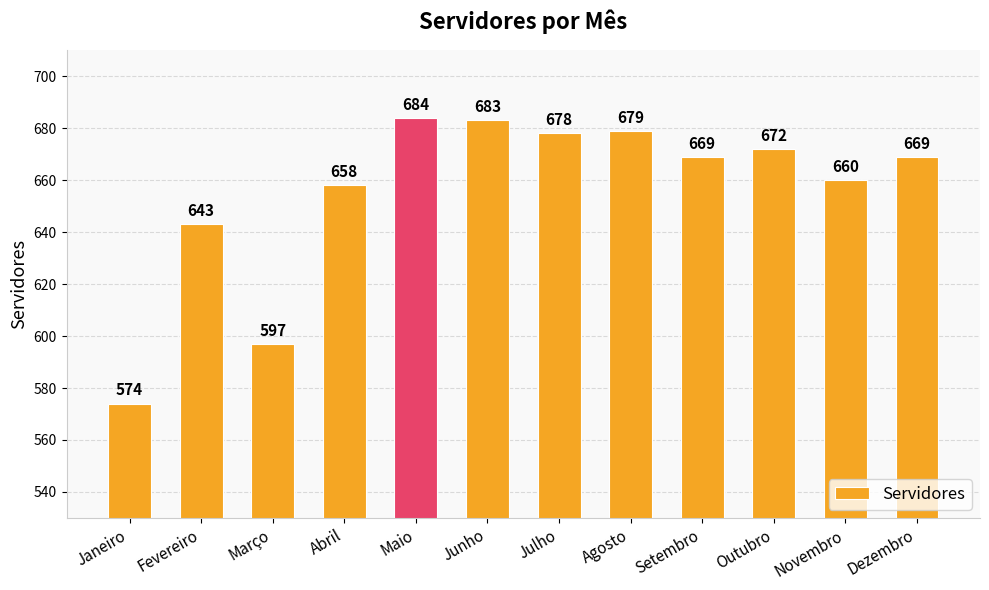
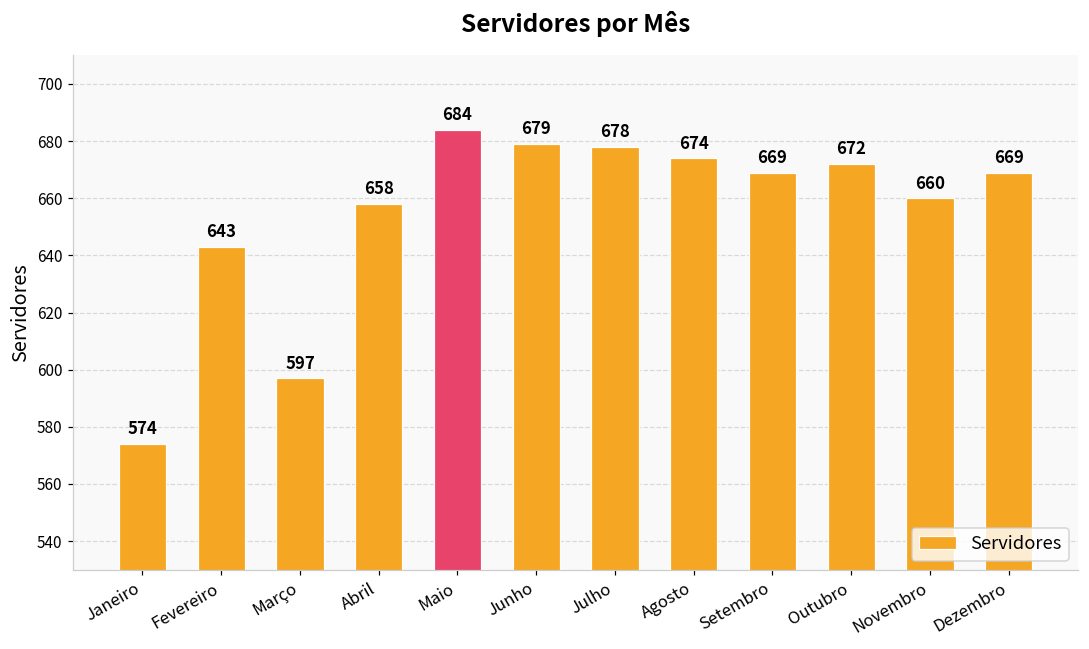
Junho: 683 -> 679
Agosto: 679 -> 674
